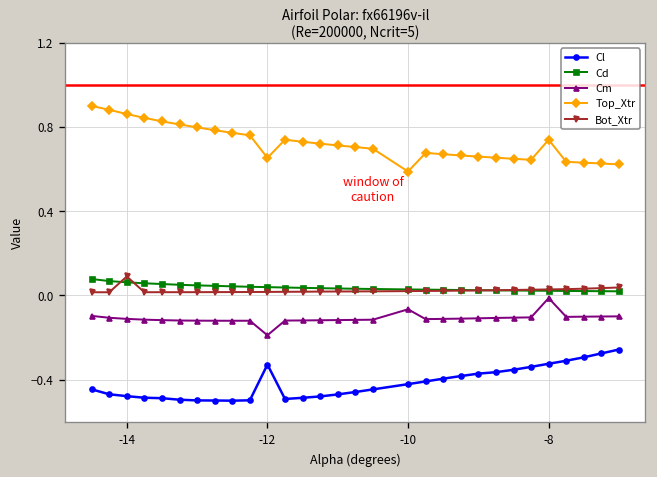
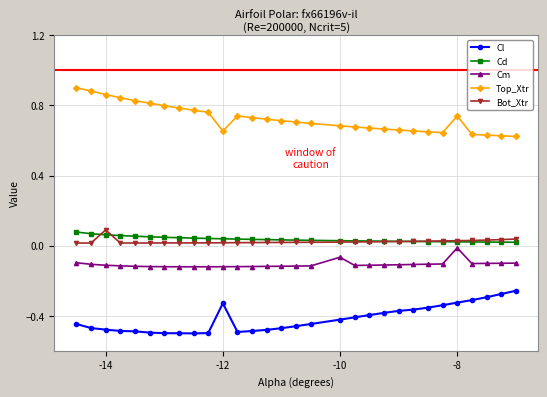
Cm, -12: -0.19 -> -0.12
Top_Xtr, -10: 0.59 -> 0.68
